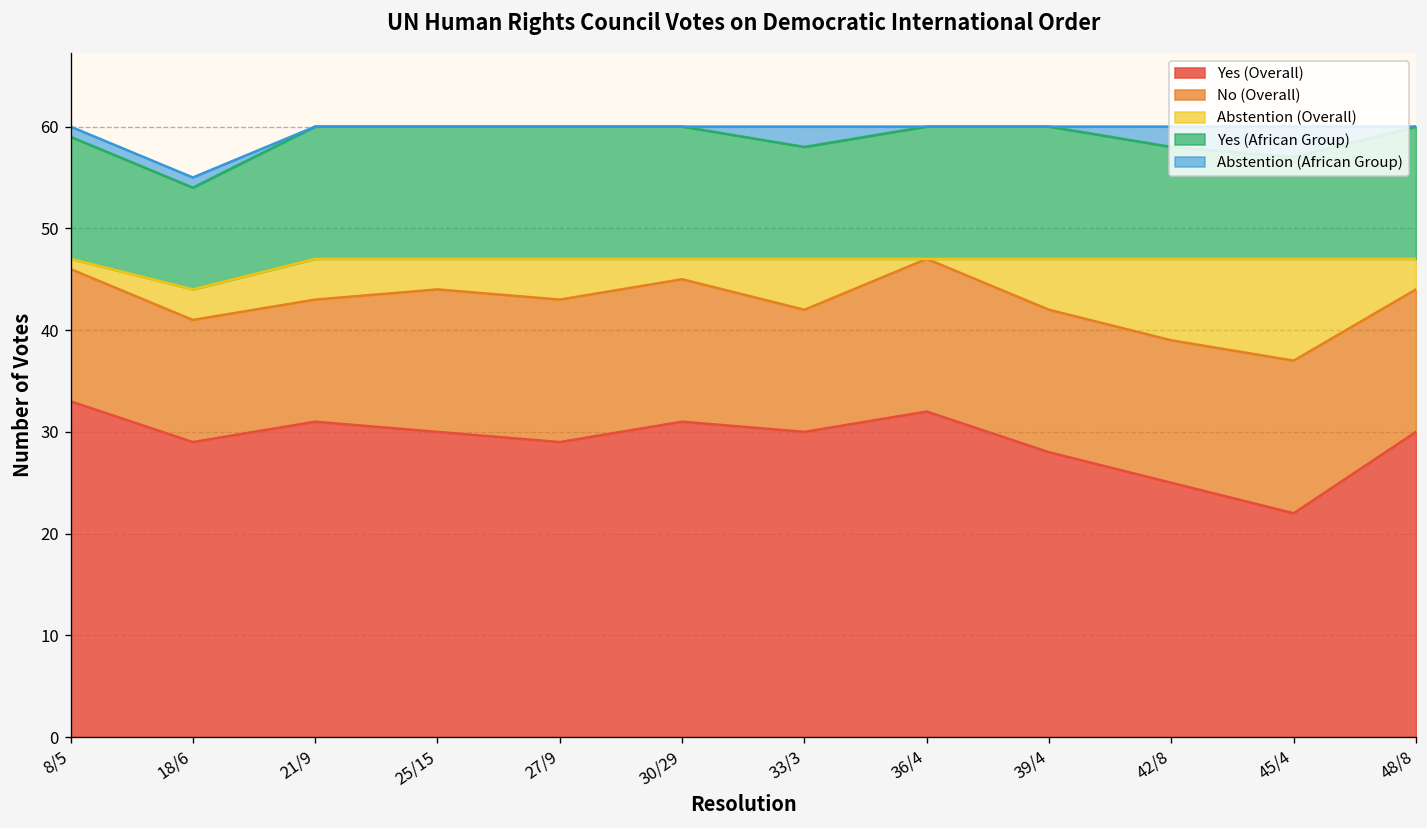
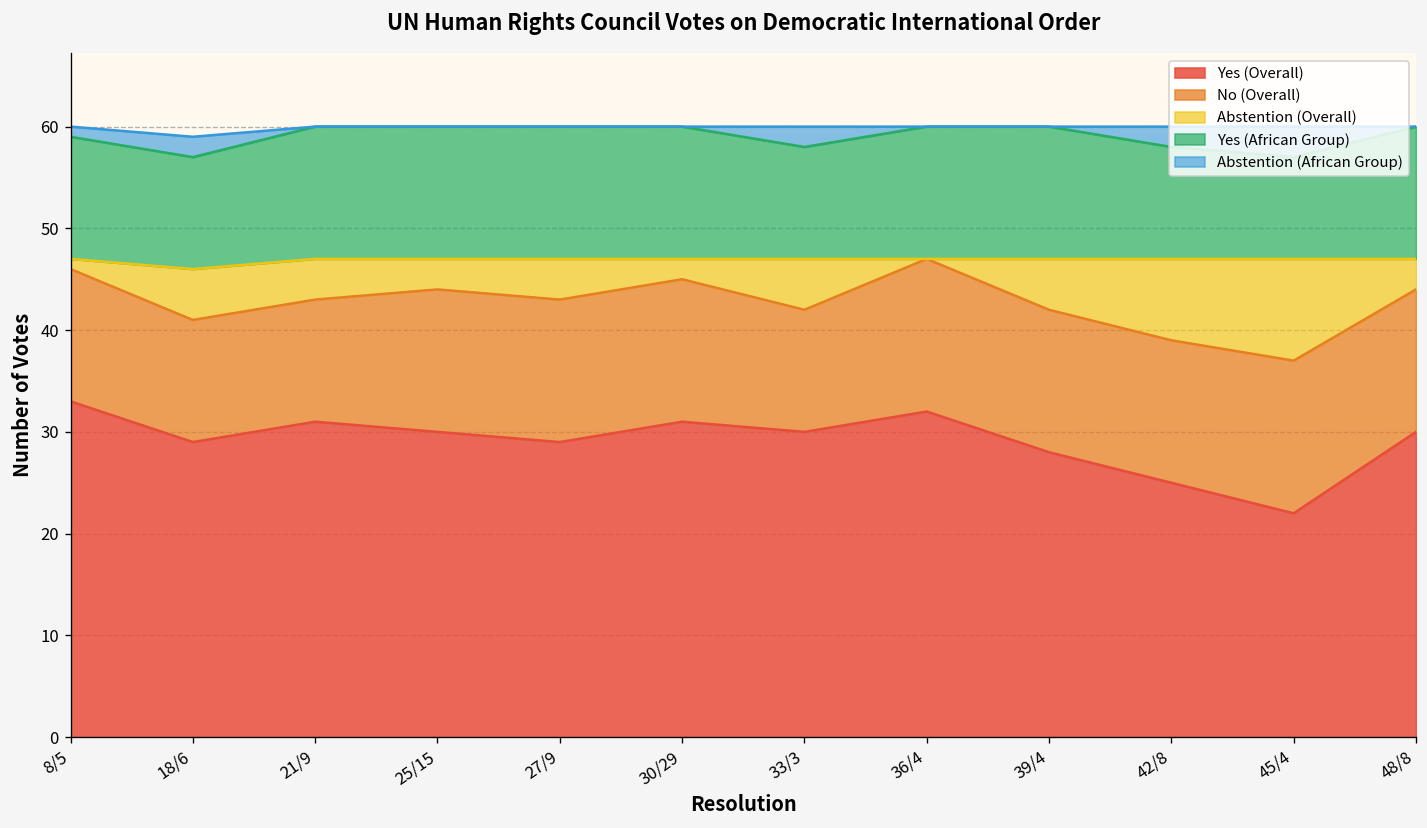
Abstention (Overall), 18/6: 3 -> 5
Yes (African Group), 18/6: 10 -> 11
Abstention (African Group), 18/6: 1 -> 2
